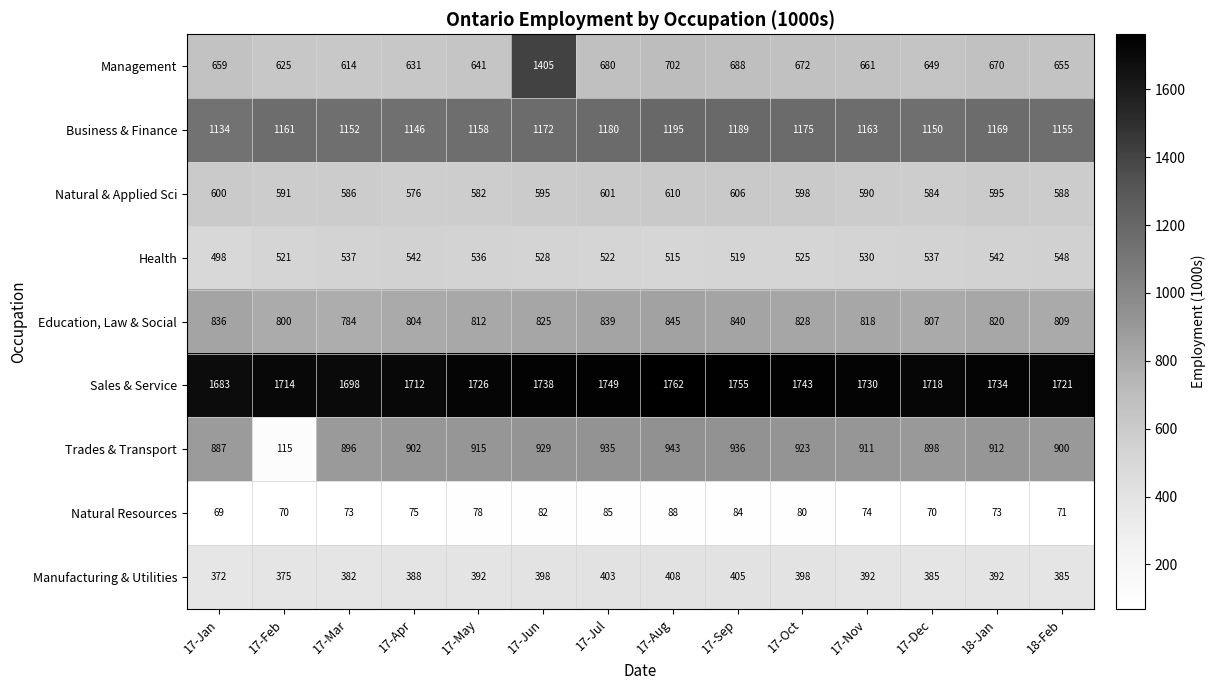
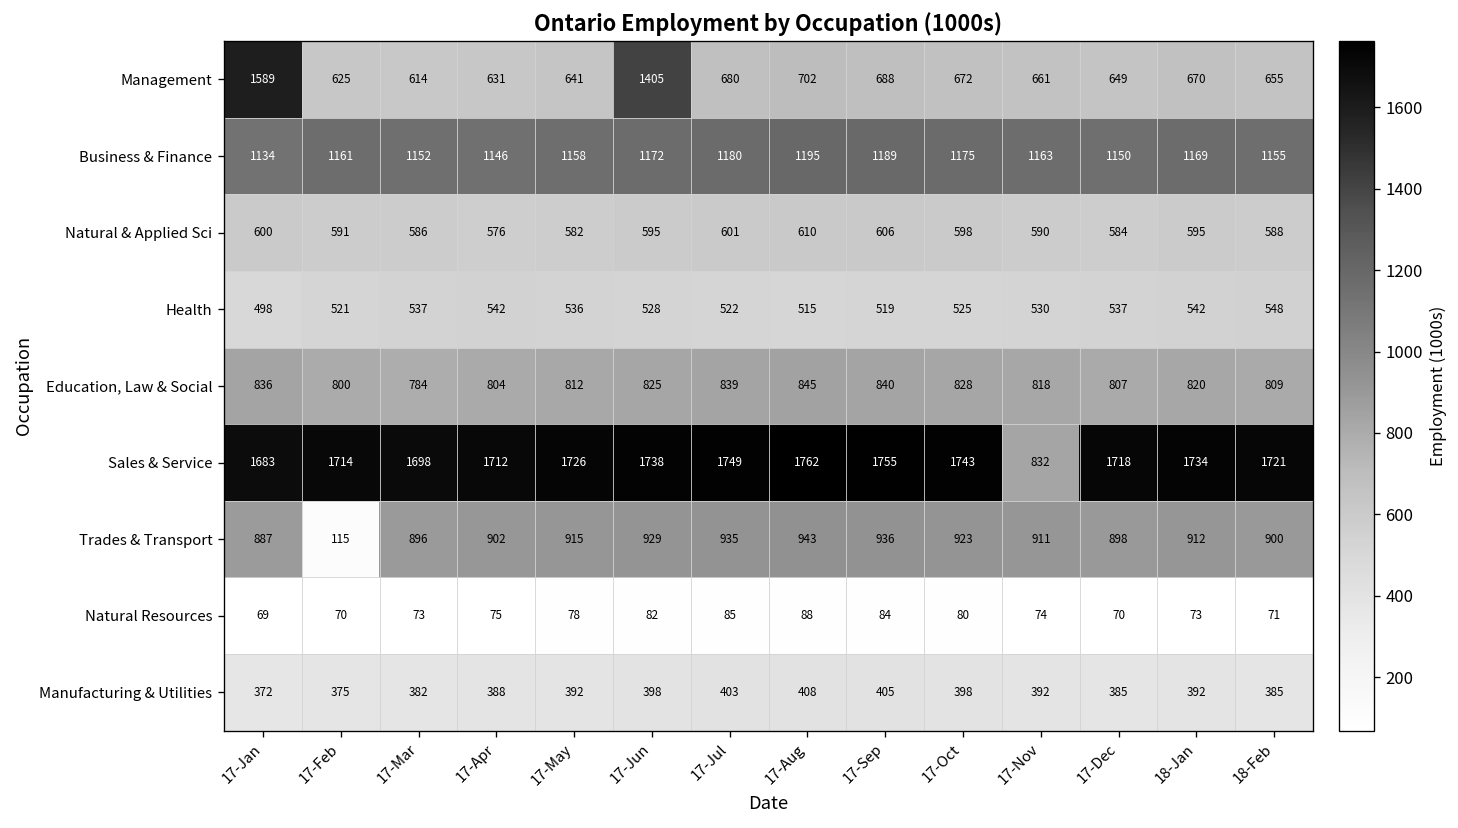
Management, 17-Jan: 659 -> 1589
Sales & Service, 17-Nov: 1730 -> 832
